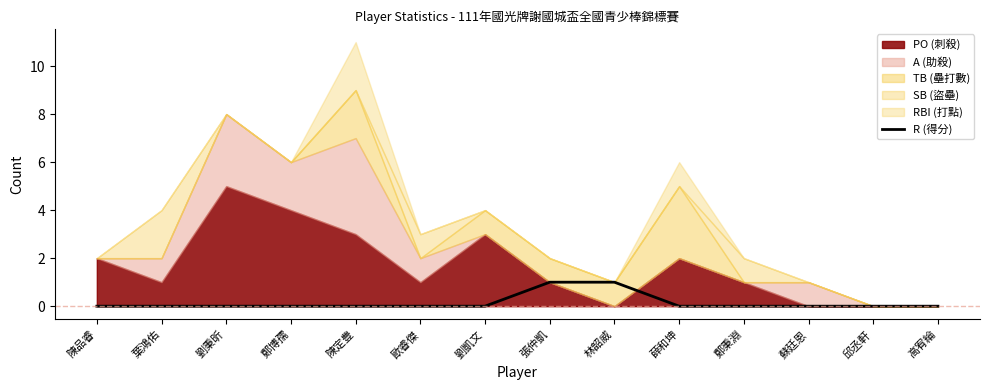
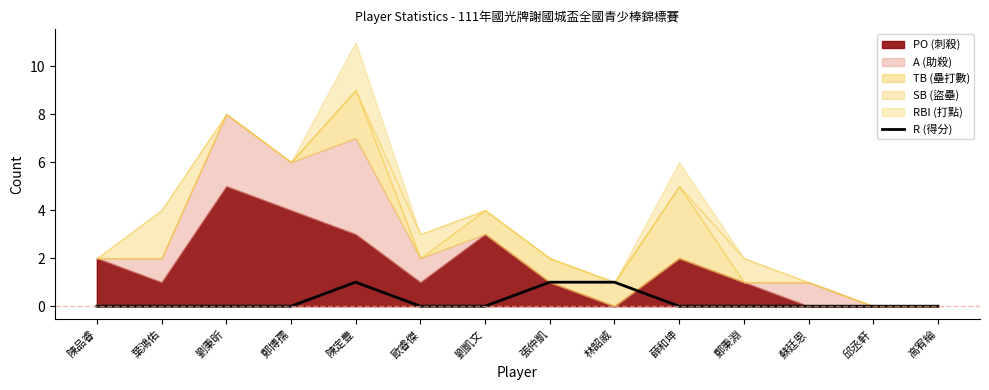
R (得分), 陳定豊: 0 -> 1
